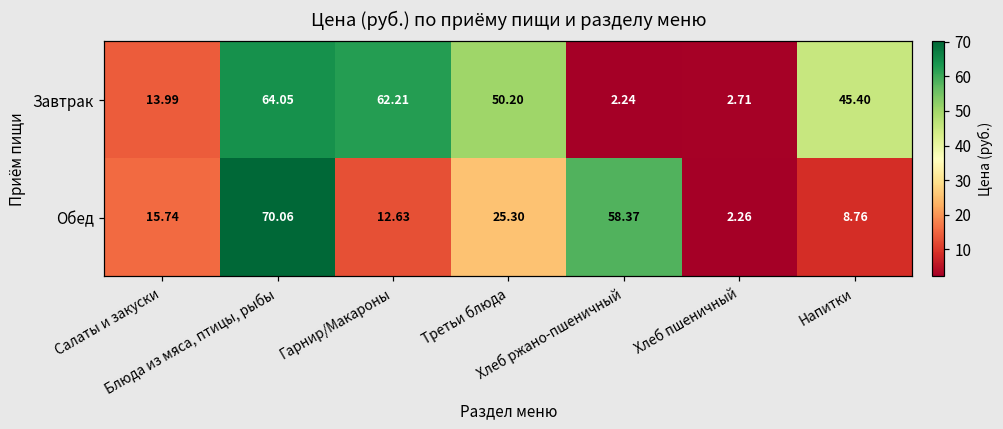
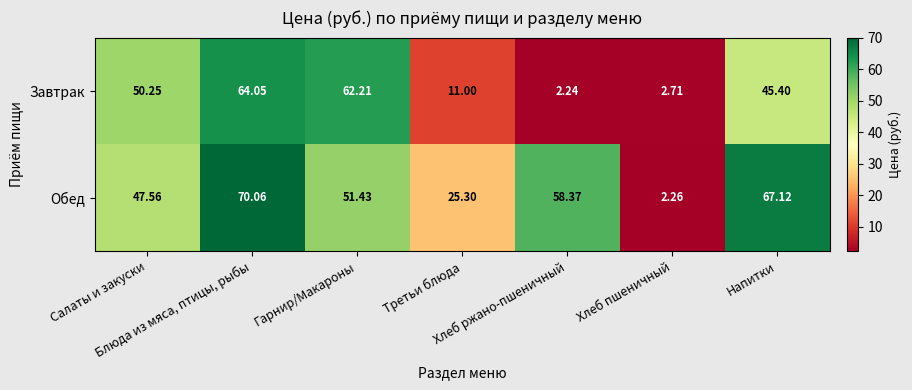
Завтрак, Салаты и закуски: 13.99 -> 50.25
Завтрак, Третьи блюда: 50.20 -> 11.00
Обед, Салаты и закуски: 15.74 -> 47.56
Обед, Гарнир/Макароны: 12.63 -> 51.43
Обед, Напитки: 8.76 -> 67.12
